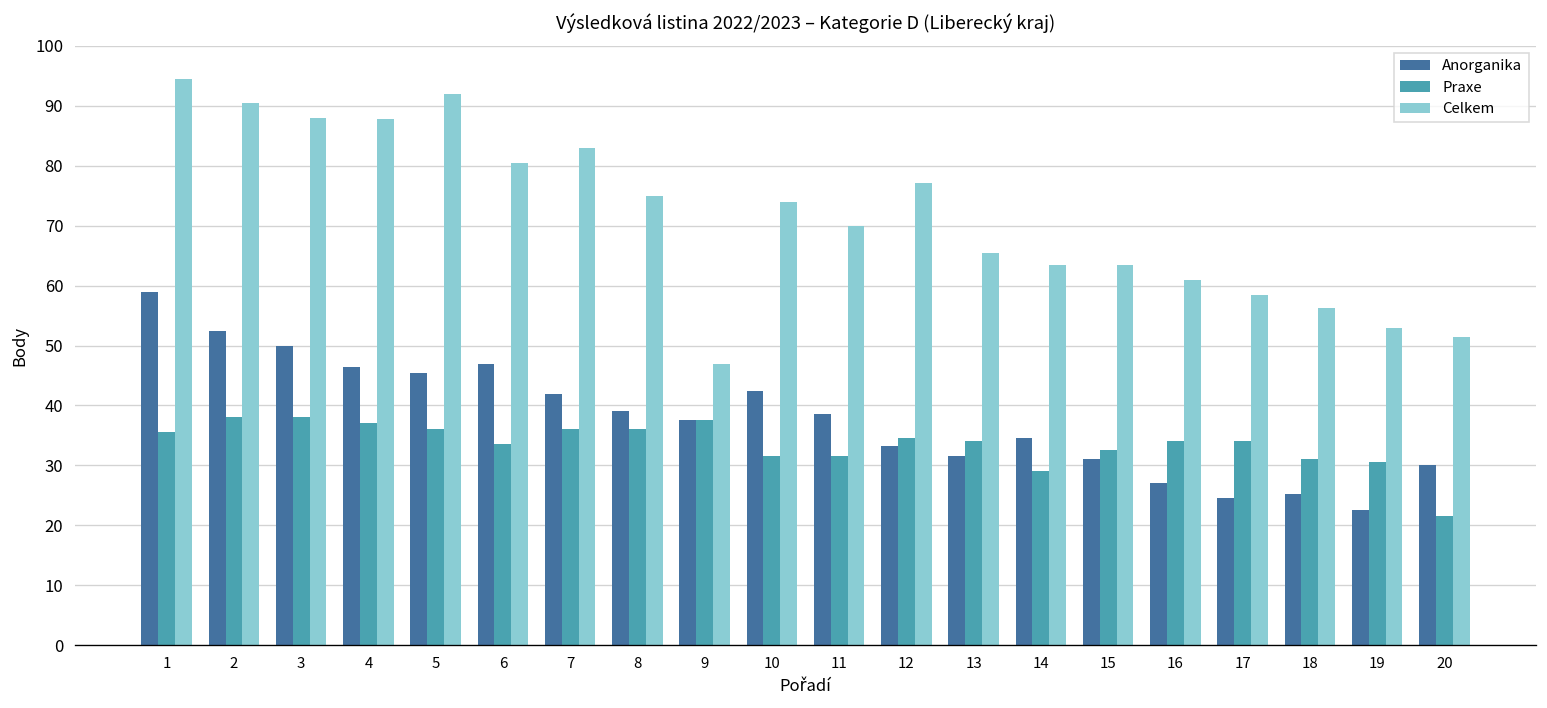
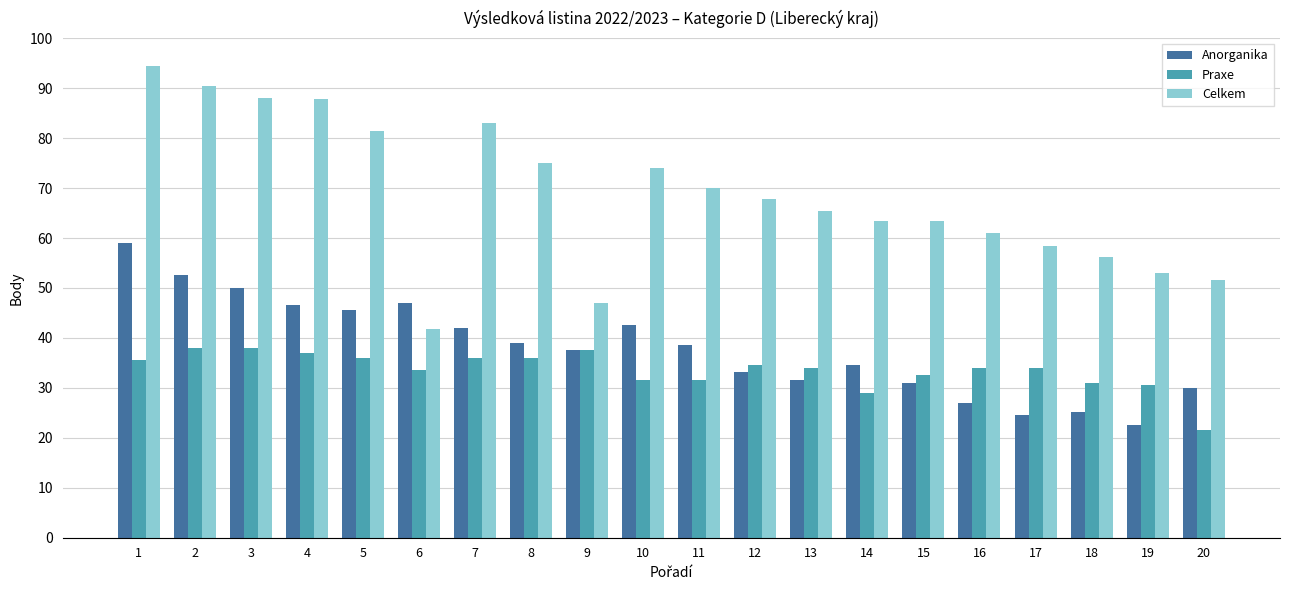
Celkem, 5: 92 -> 82
Celkem, 6: 81 -> 42
Celkem, 12: 77 -> 68
